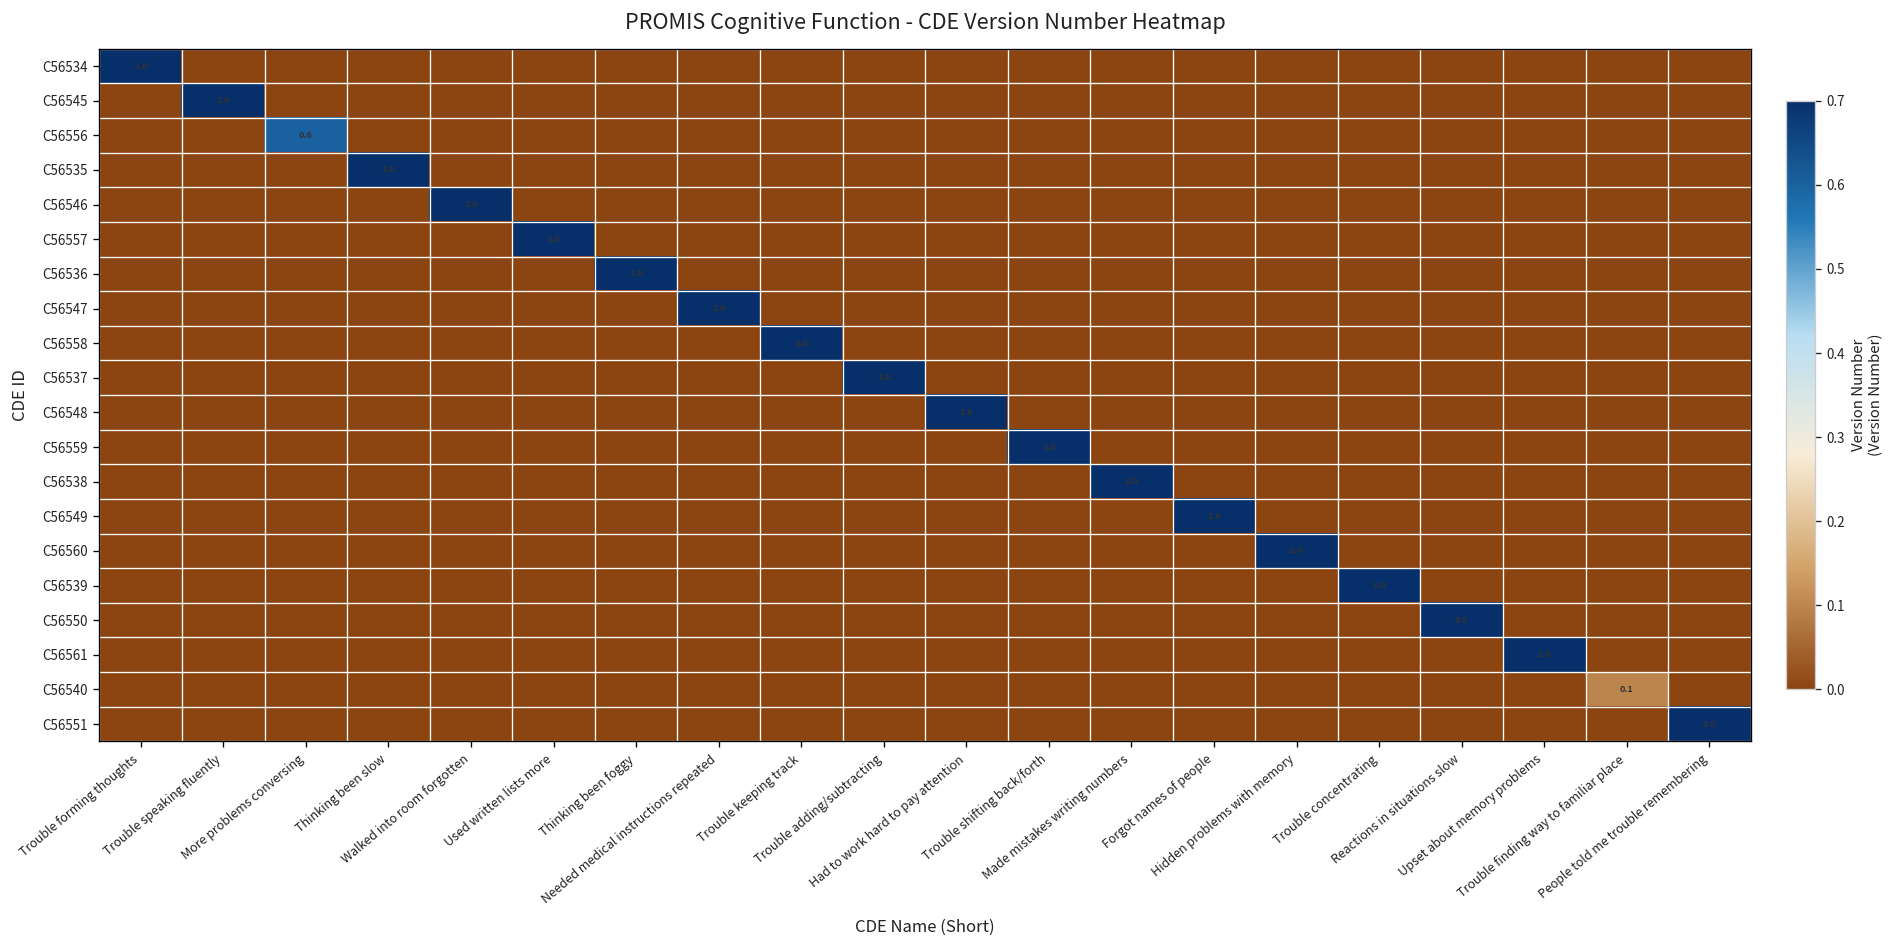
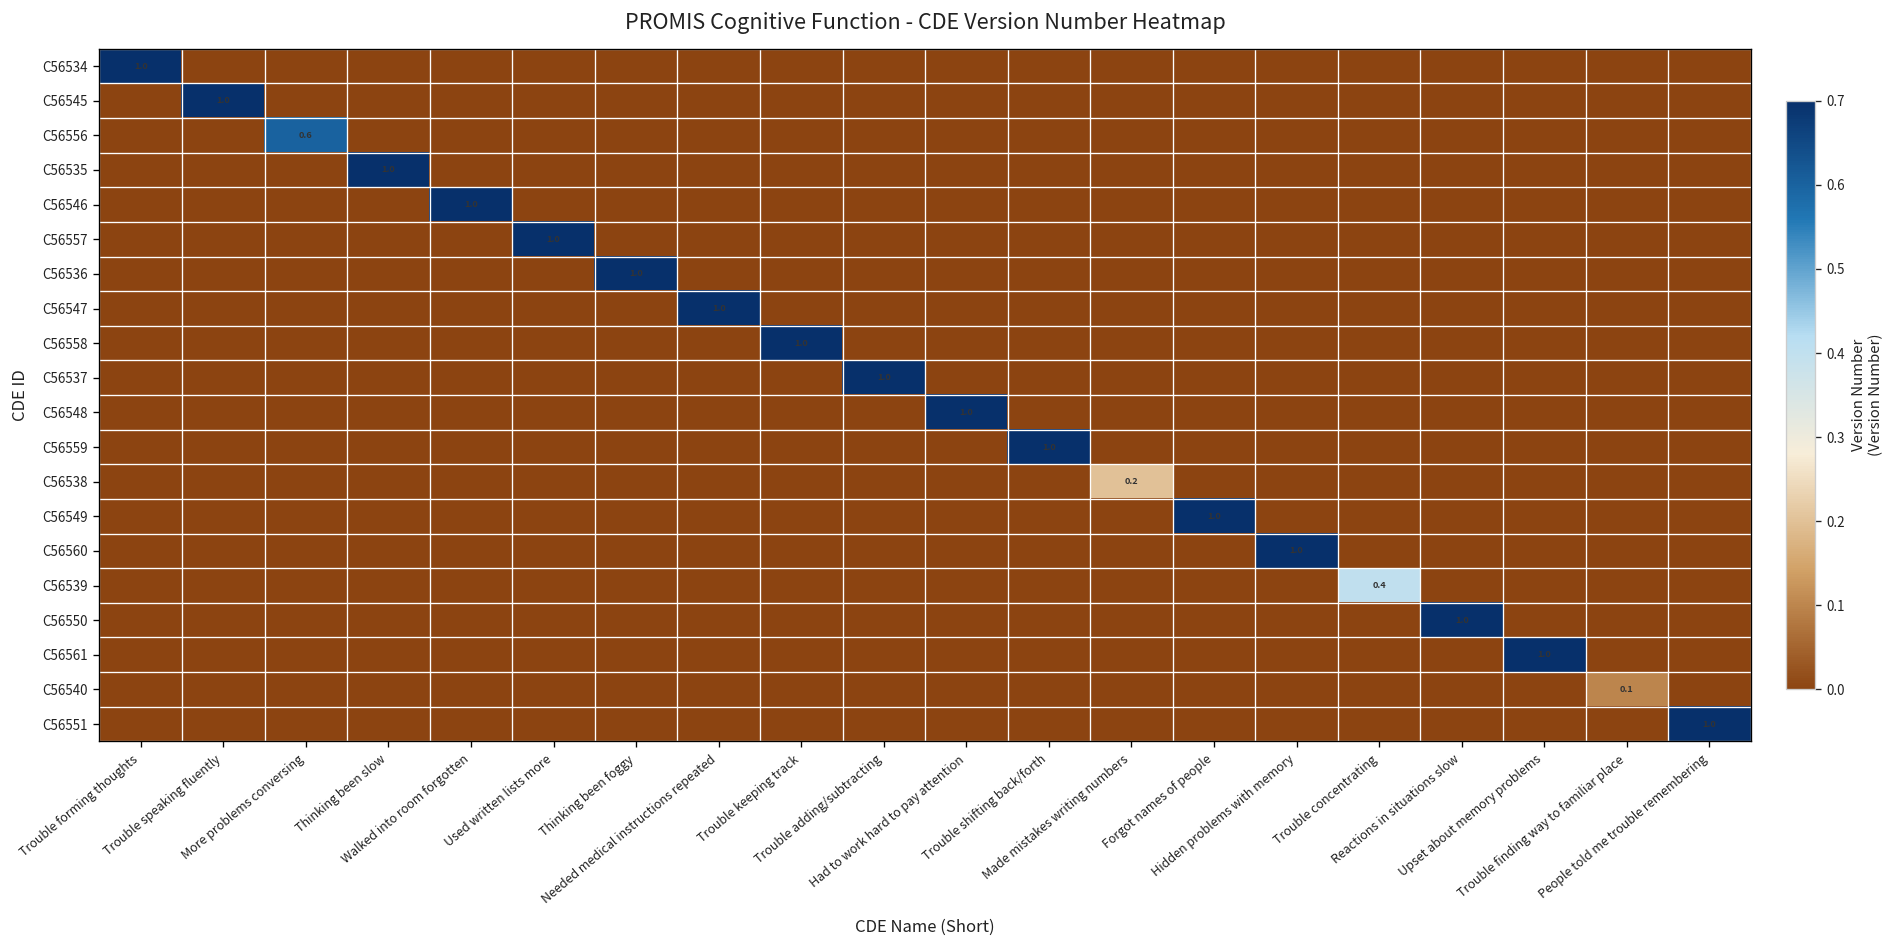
C56538, Made mistakes writing numbers: 1.0 -> 0.2
C56539, Trouble concentrating: 1.0 -> 0.4
C56550, Reactions in situations slow: 0.8 -> 1.0
